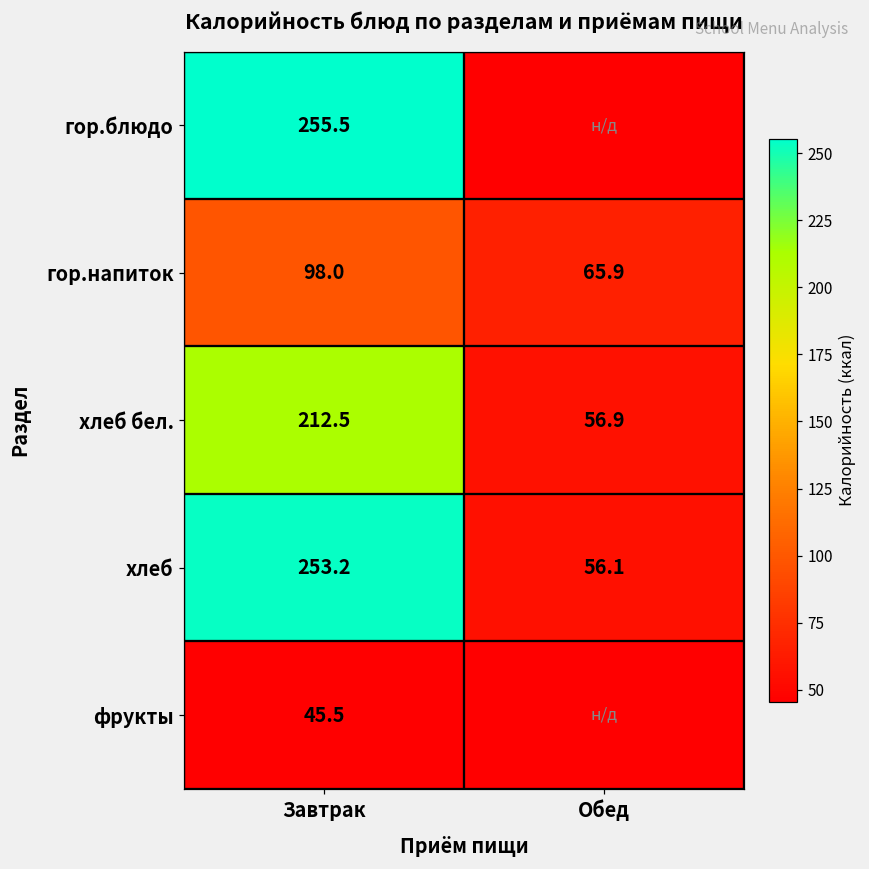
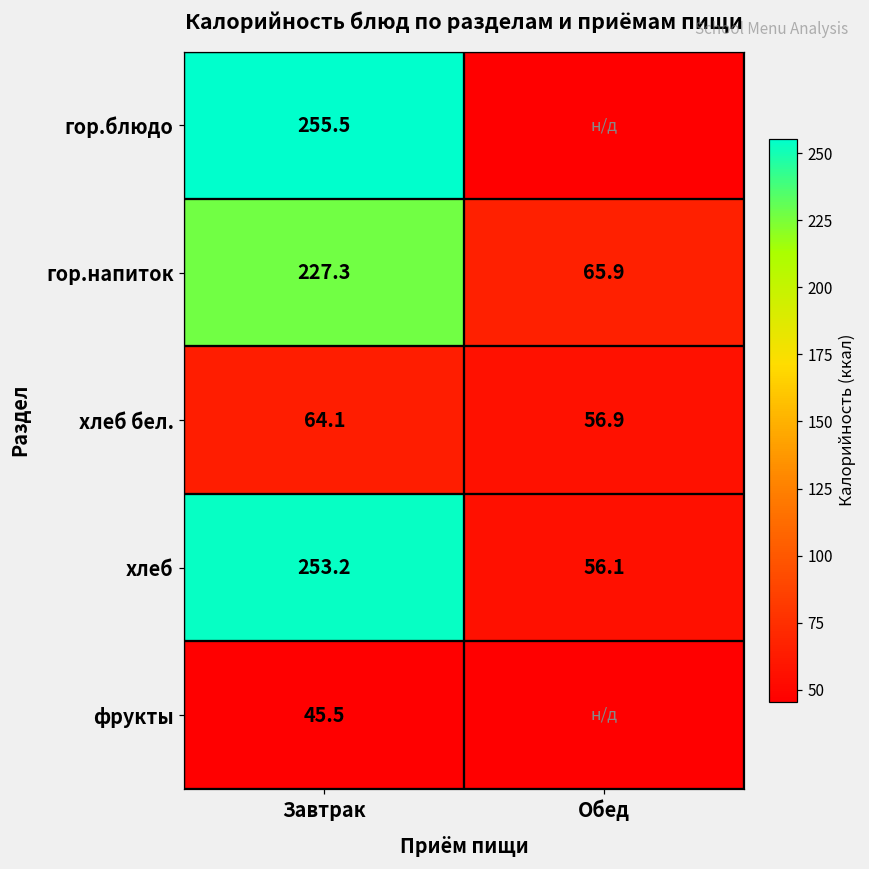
гор.напиток, Завтрак: 98.0 -> 227.3
хлеб бел., Завтрак: 212.5 -> 64.1
